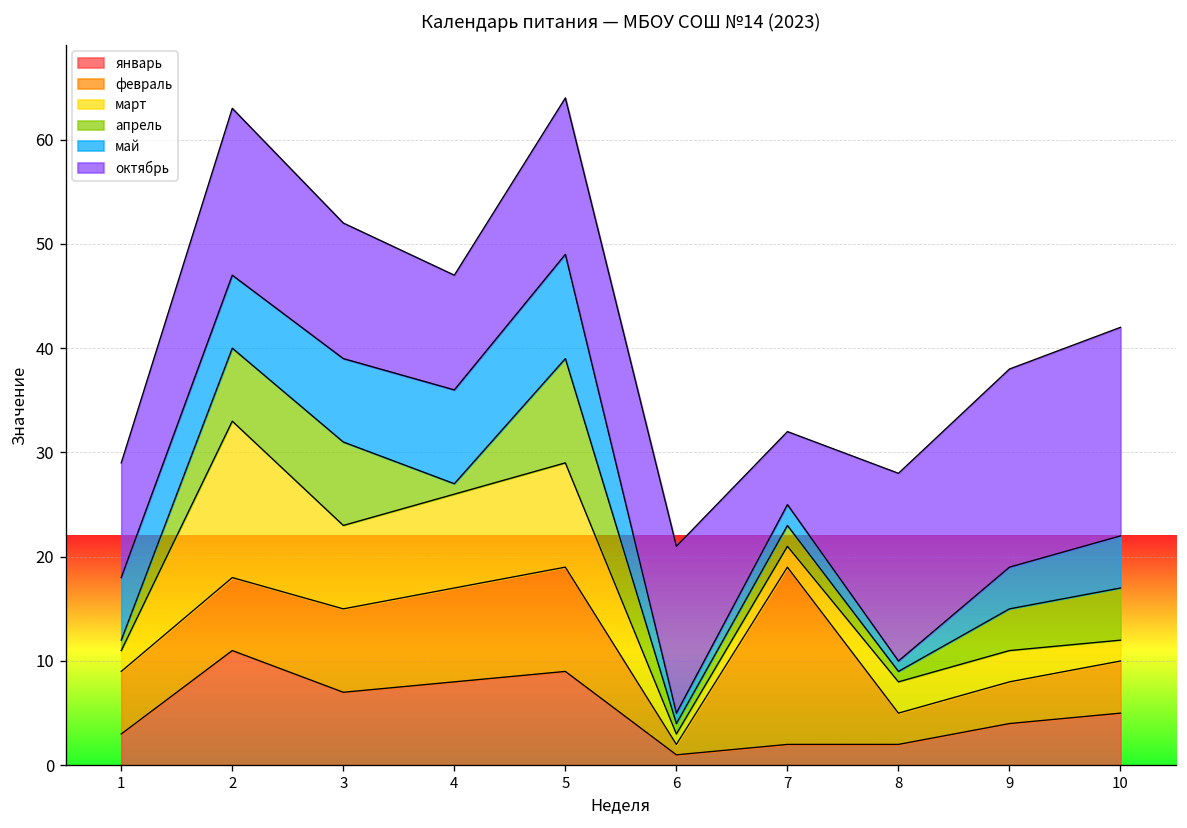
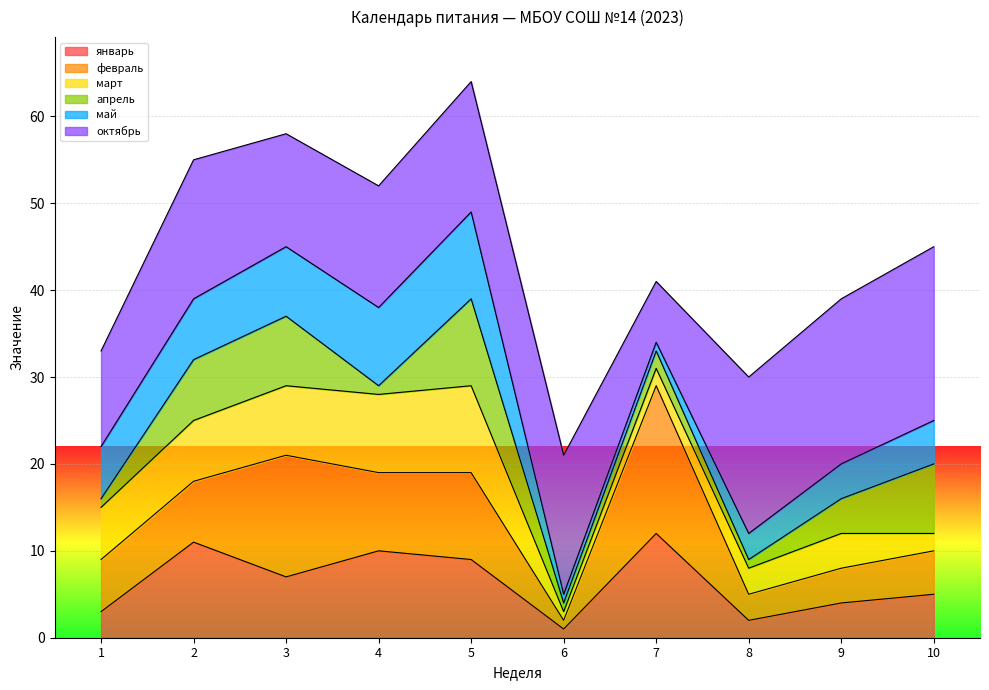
март, 1: 2 -> 6
март, 2: 15 -> 7
февраль, 3: 8 -> 14
январь, 4: 8 -> 10
октябрь, 4: 11 -> 14
январь, 7: 2 -> 12
май, 7: 2 -> 1
май, 8: 1 -> 3
март, 9: 3 -> 4
апрель, 10: 5 -> 8
